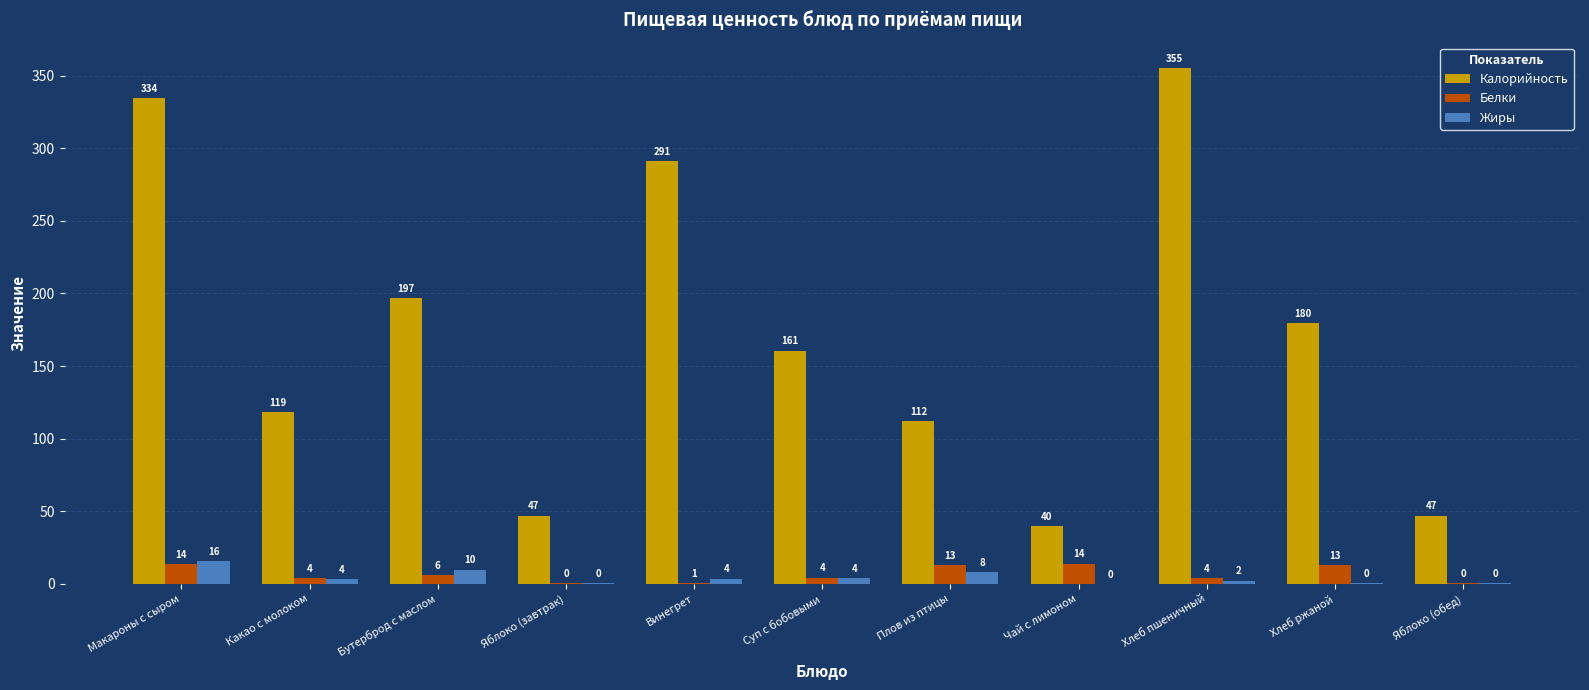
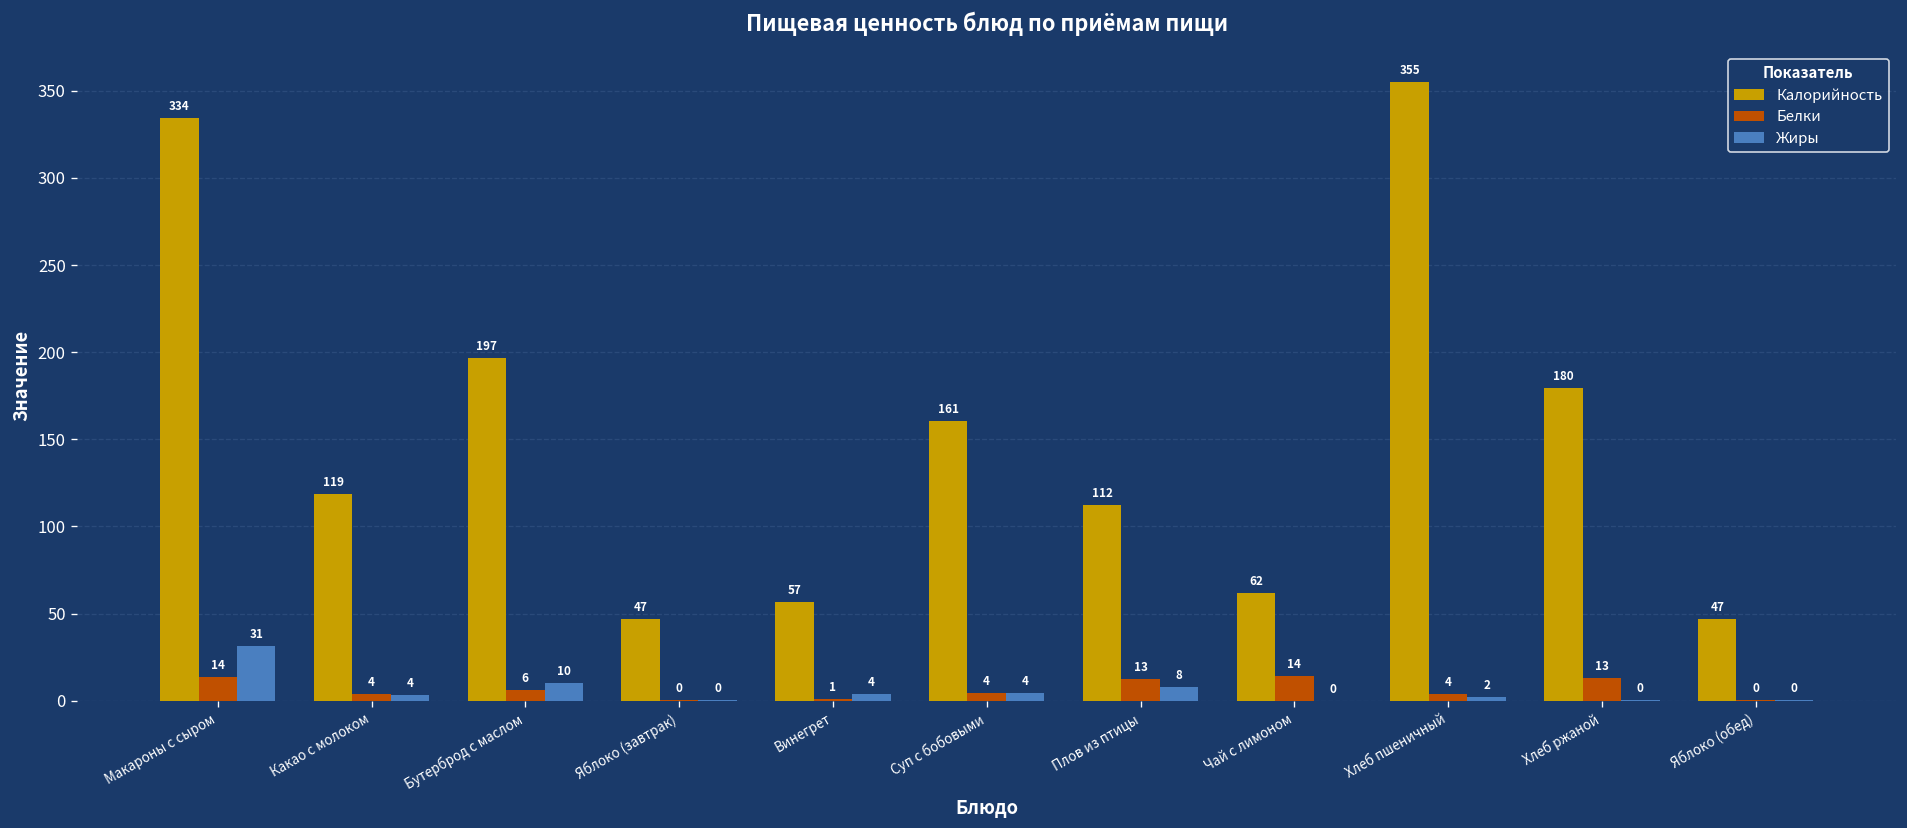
Жиры, Макароны с сыром: 16 -> 31
Калорийность, Винегрет: 291 -> 57
Калорийность, Чай с лимоном: 40 -> 62
